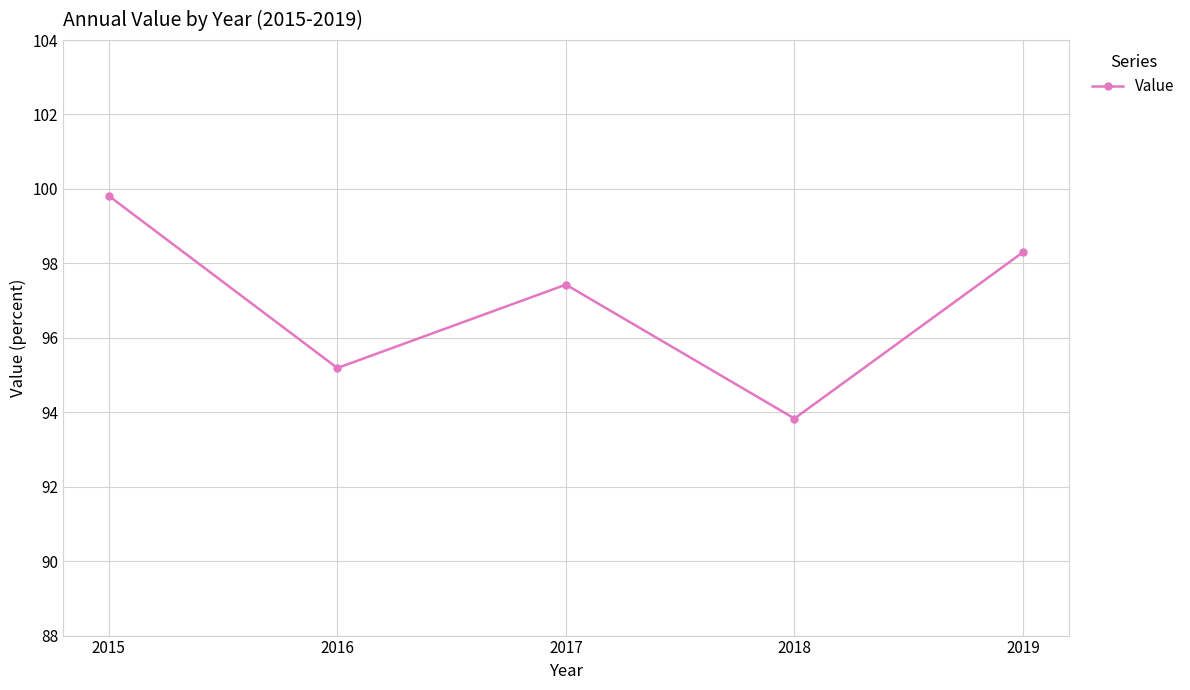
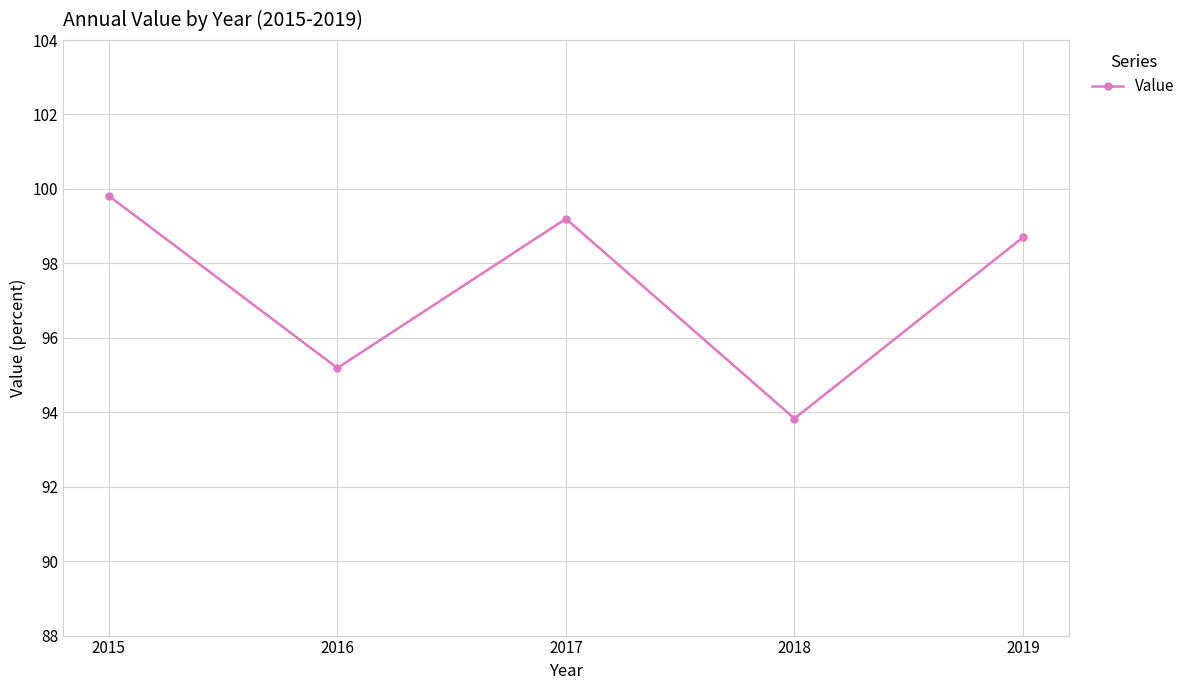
2017: 97.4 -> 99.2
2019: 98.3 -> 98.7
